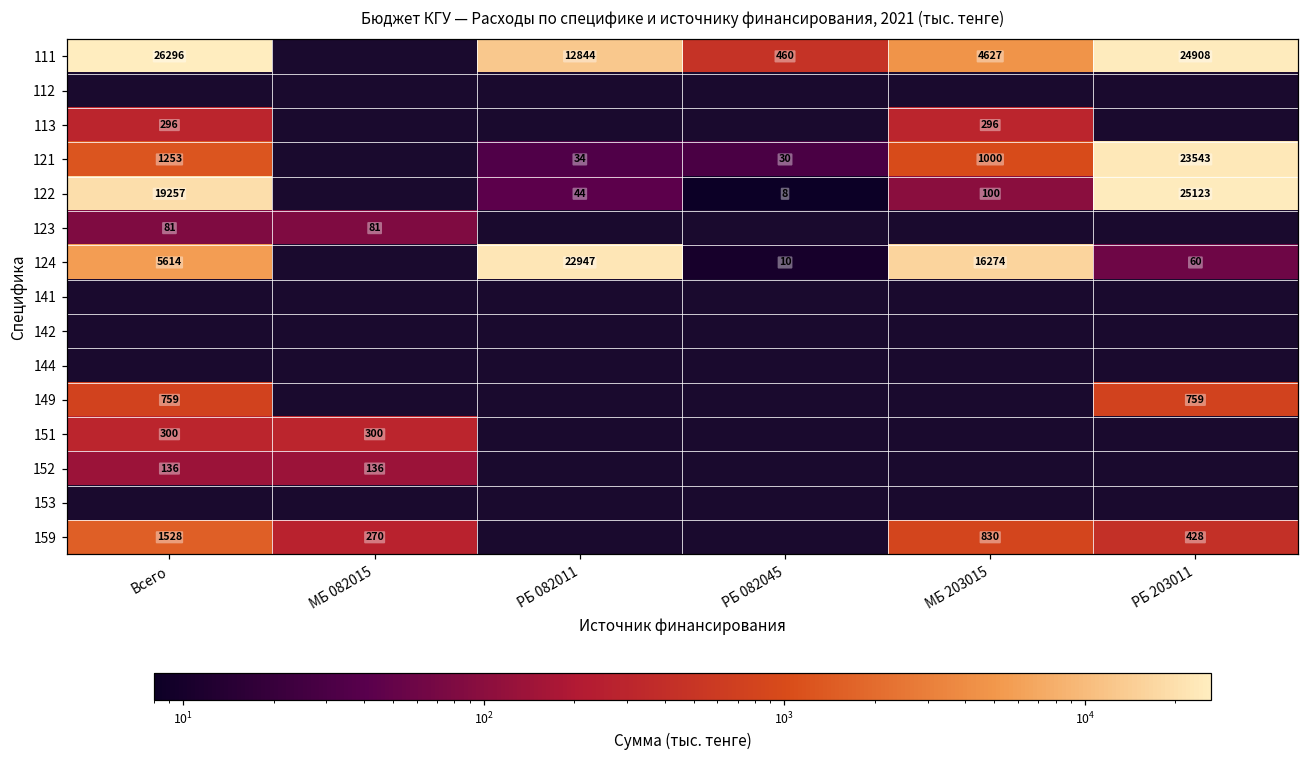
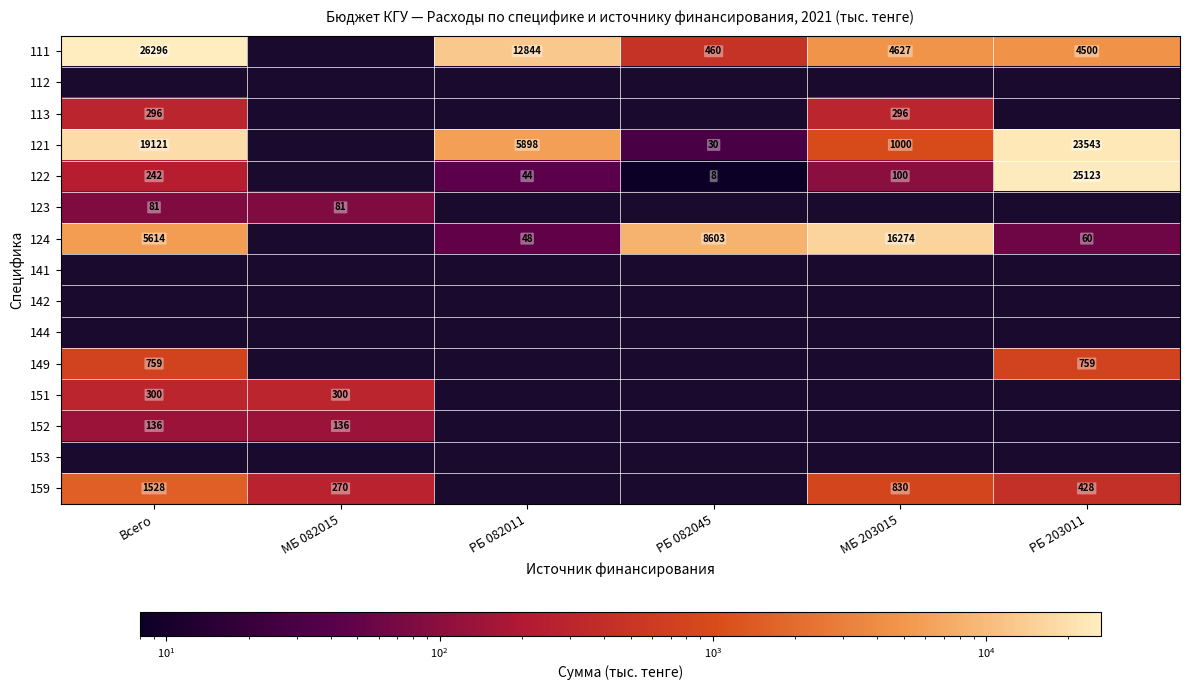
111, РБ 203011: 24908 -> 4500
121, Всего: 1253 -> 19121
121, РБ 082011: 34 -> 5898
122, Всего: 19257 -> 242
124, РБ 082011: 22947 -> 48
124, РБ 082045: 10 -> 8603
